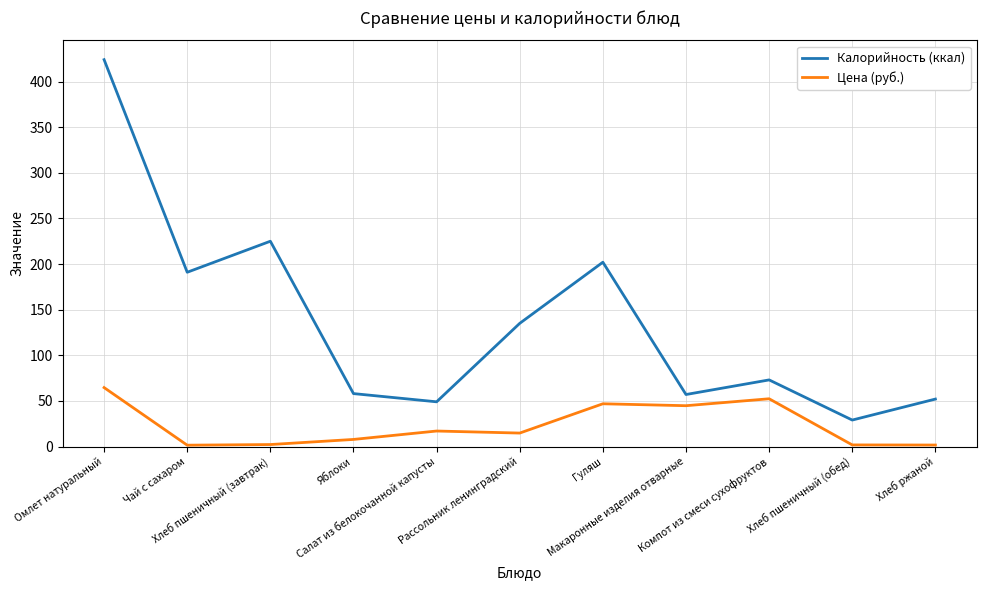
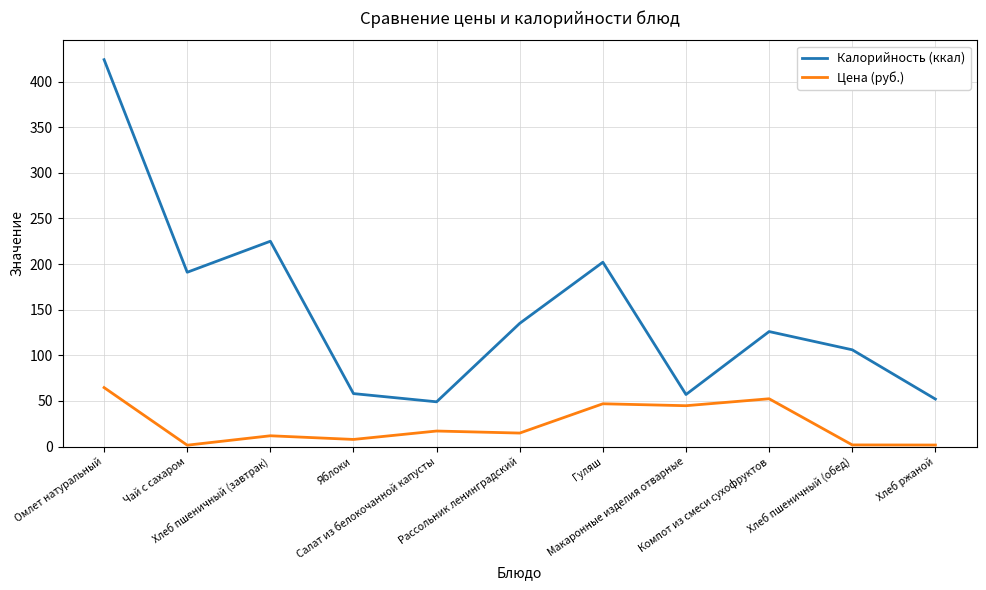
Цена (руб.), Хлеб пшеничный (завтрак): 0 -> 10
Калорийность (ккал), Компот из смеси сухофруктов: 70 -> 130
Калорийность (ккал), Хлеб пшеничный (обед): 30 -> 110
